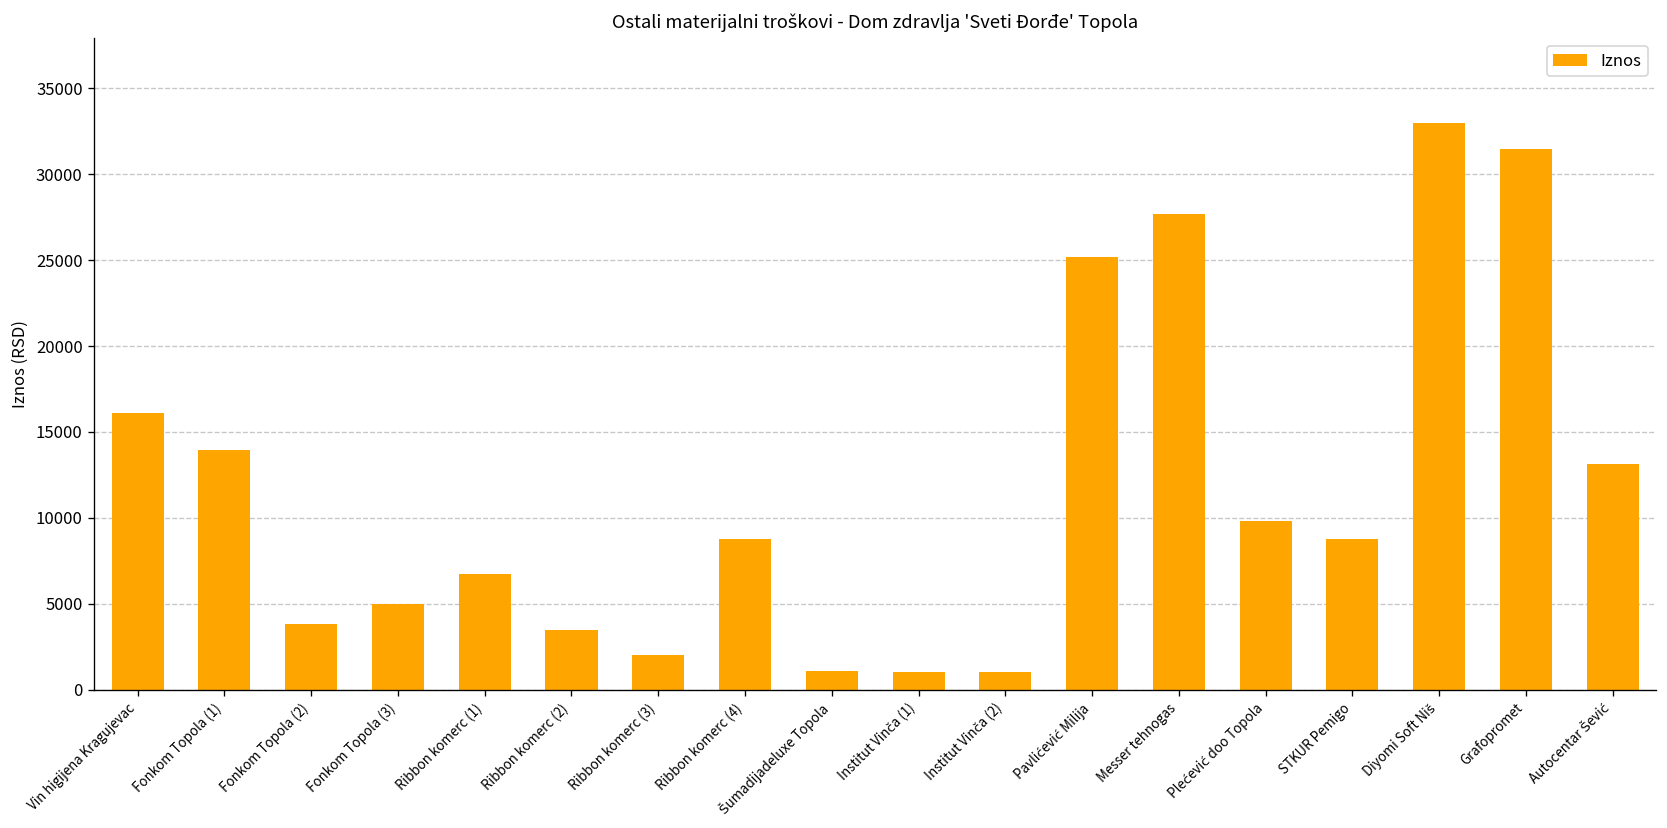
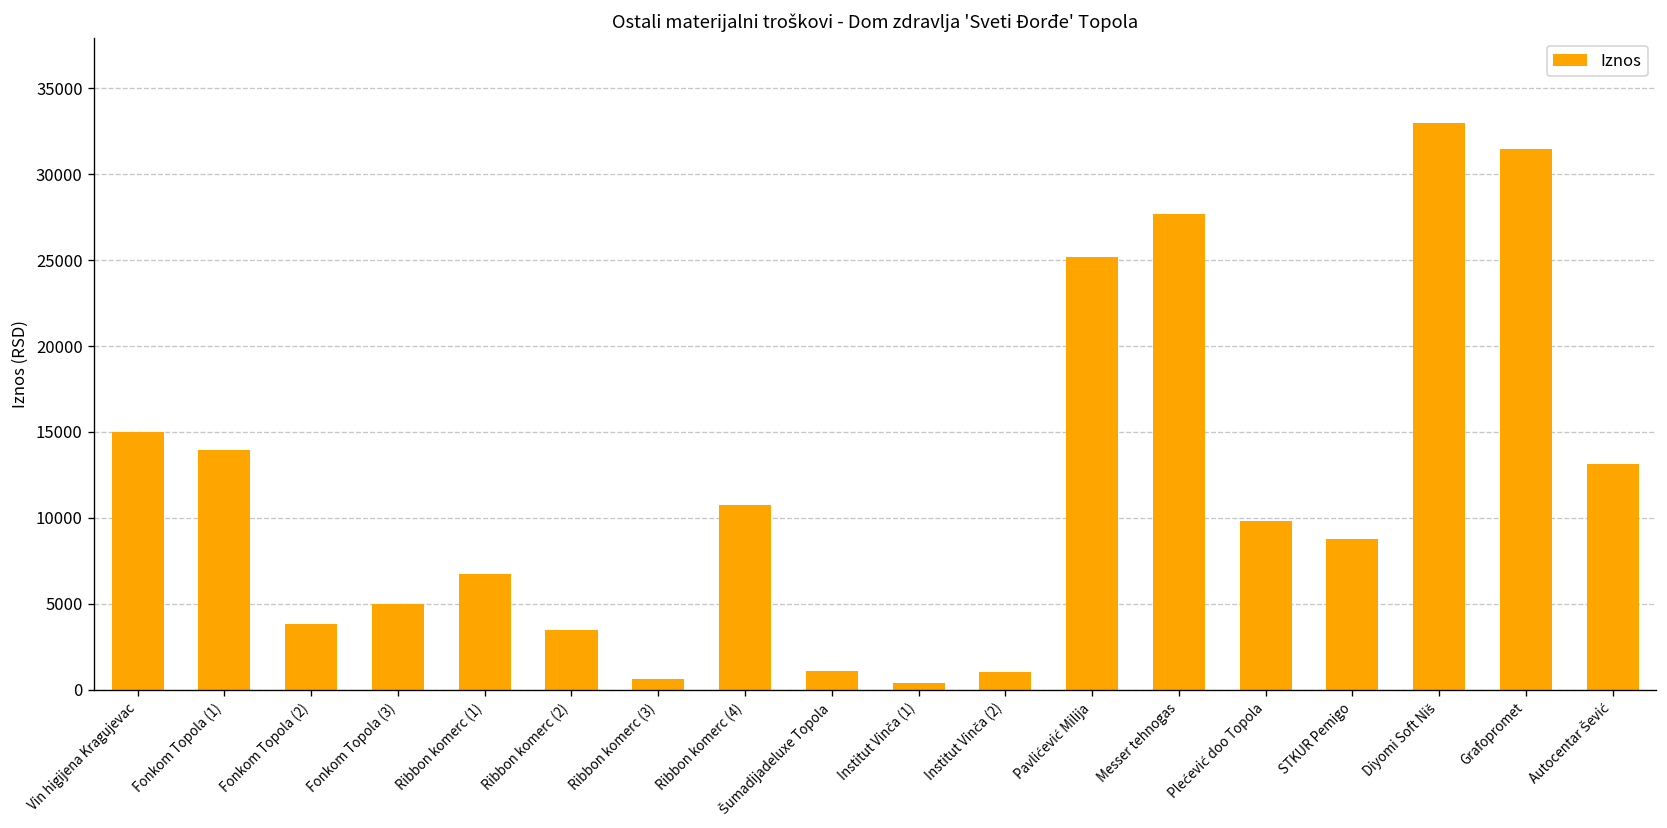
Vin higijena Kragujevac: 16100 -> 15000
Ribbon komerc (3): 2000 -> 600
Ribbon komerc (4): 8800 -> 10800
Institut Vinča (1): 1000 -> 400
